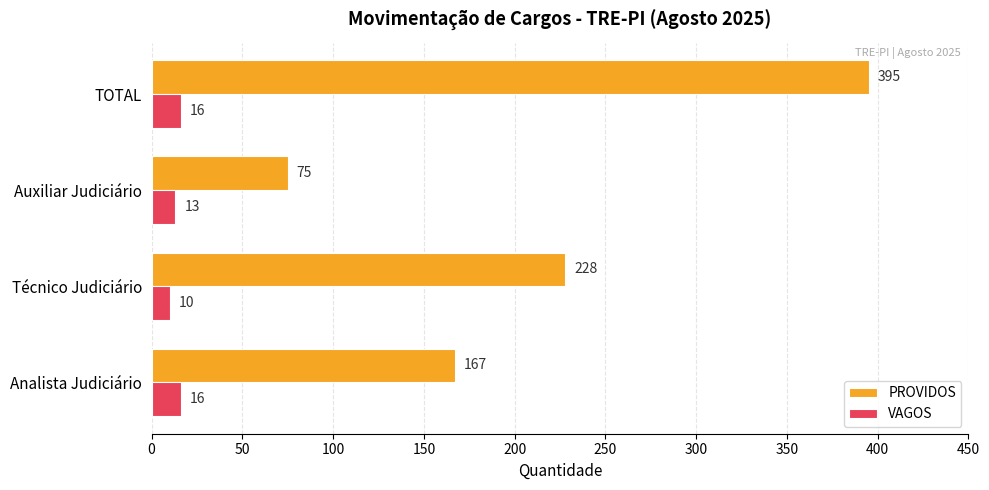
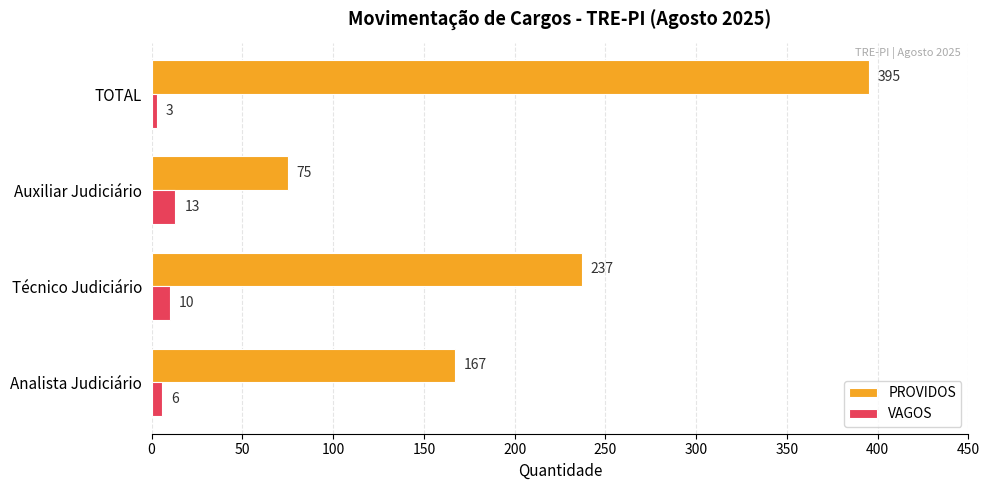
VAGOS, TOTAL: 16 -> 3
PROVIDOS, Técnico Judiciário: 228 -> 237
VAGOS, Analista Judiciário: 16 -> 6
